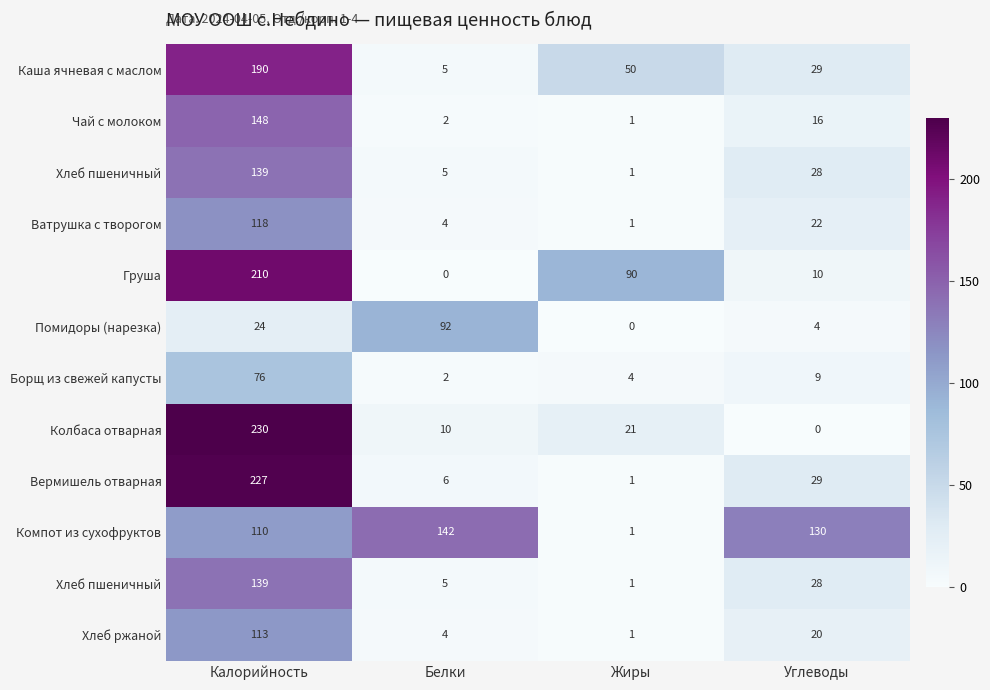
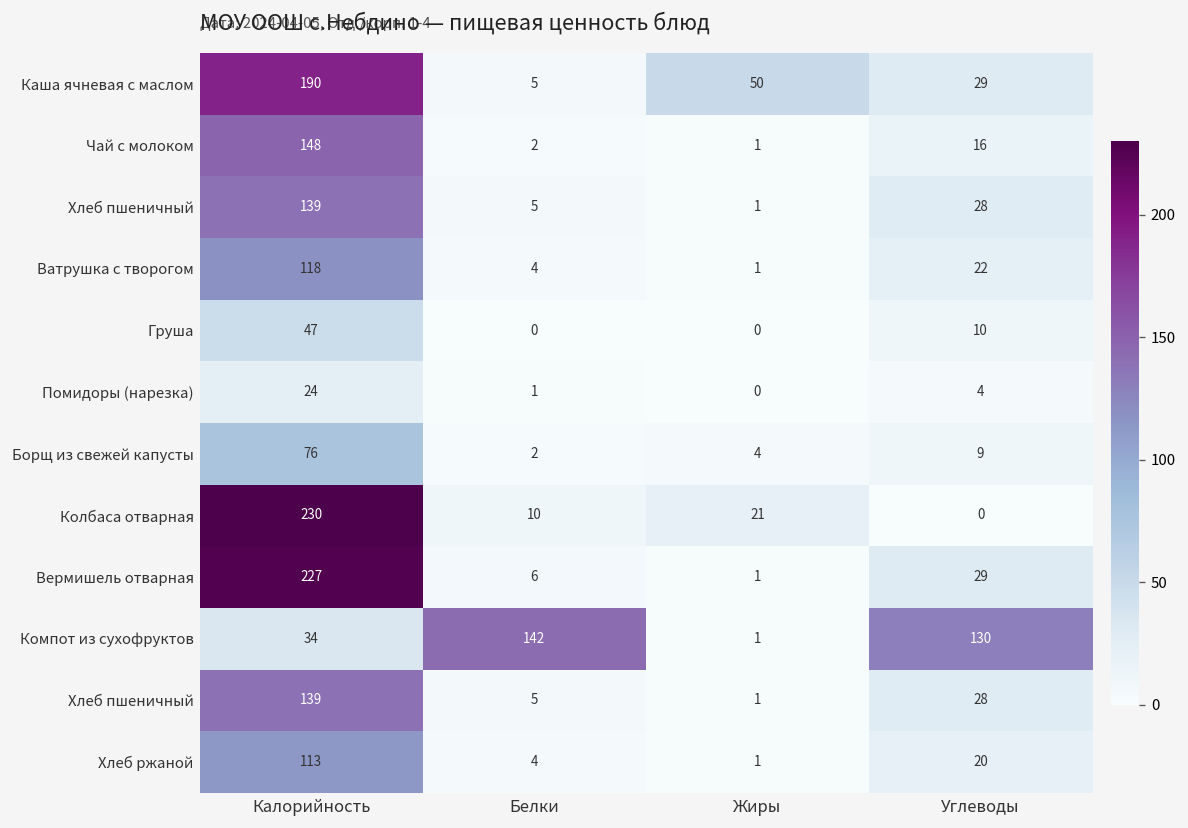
Груша, Калорийность: 210 -> 47
Груша, Жиры: 90 -> 0
Помидоры (нарезка), Белки: 92 -> 1
Компот из сухофруктов, Калорийность: 110 -> 34
